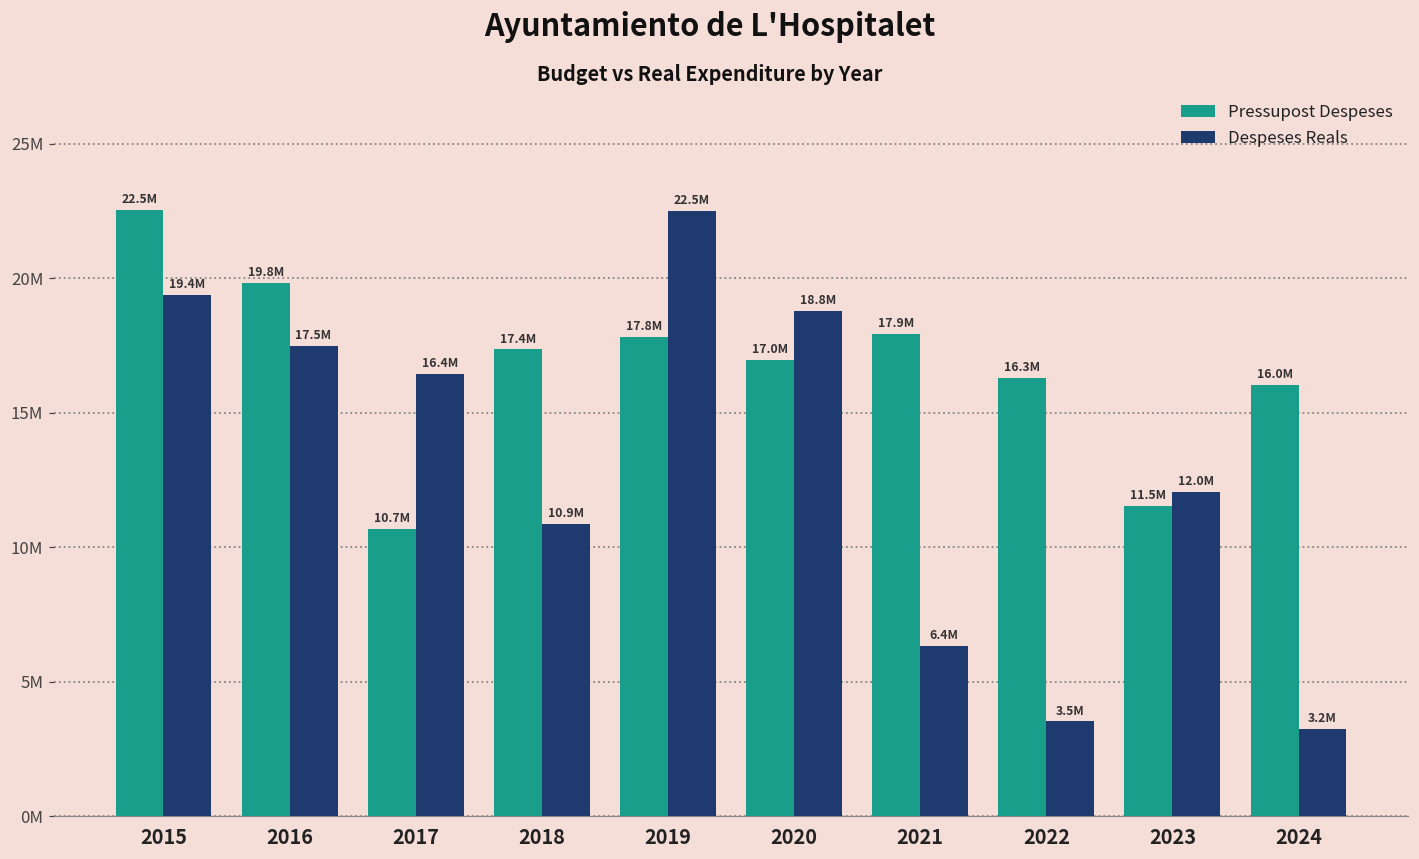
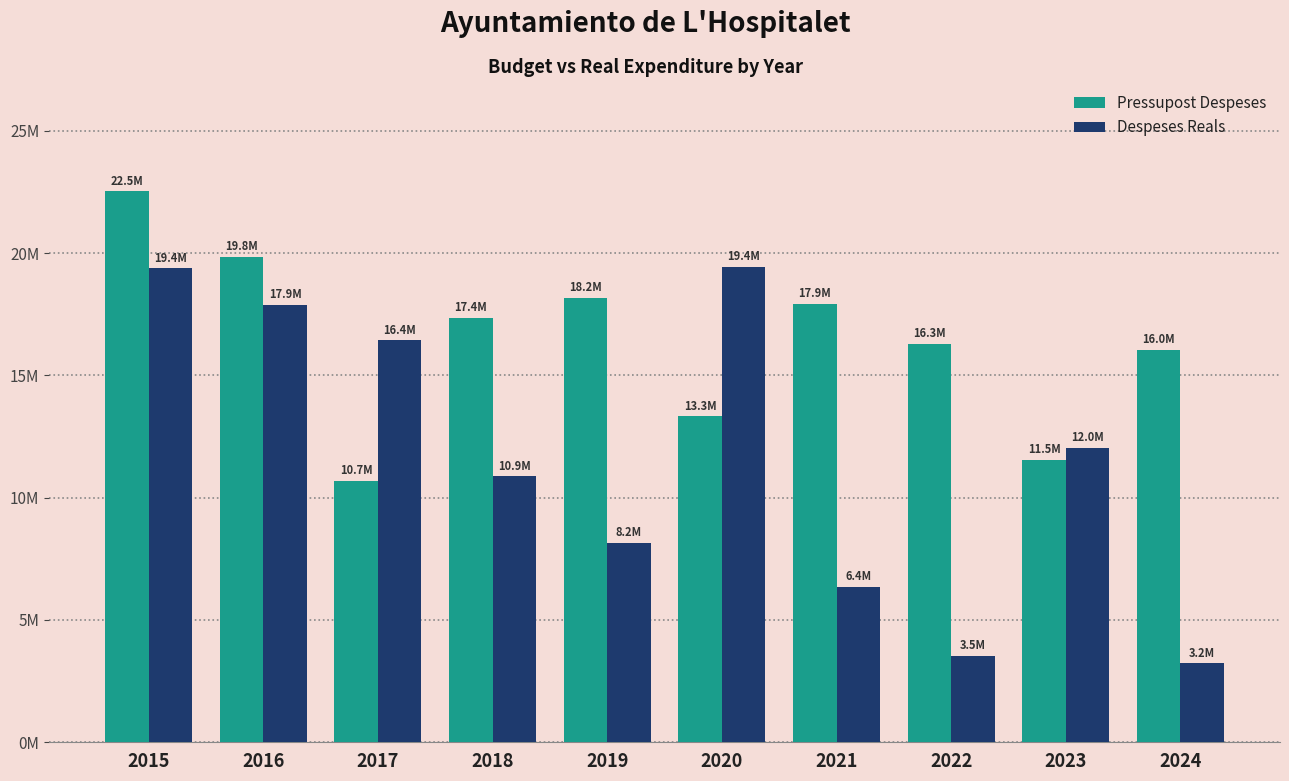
Despeses Reals, 2016: 17.5M -> 17.9M
Pressupost Despeses, 2019: 17.8M -> 18.2M
Despeses Reals, 2019: 22.5M -> 8.2M
Pressupost Despeses, 2020: 17.0M -> 13.3M
Despeses Reals, 2020: 18.8M -> 19.4M
